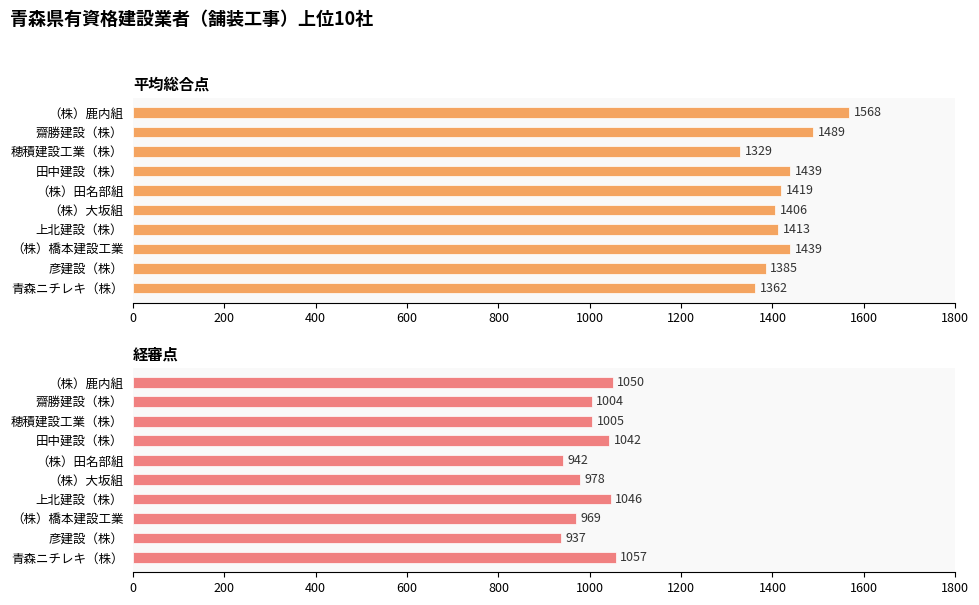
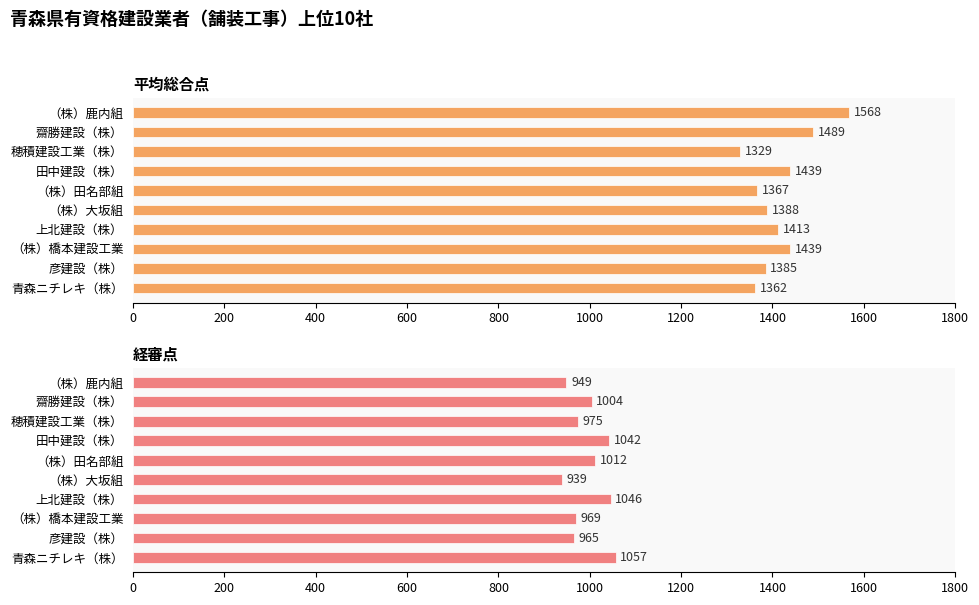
平均総合点, （株）田名部組: 1419 -> 1367
平均総合点, （株）大坂組: 1406 -> 1388
経審点, （株）鹿内組: 1050 -> 949
経審点, 穂積建設工業（株）: 1005 -> 975
経審点, （株）田名部組: 942 -> 1012
経審点, （株）大坂組: 978 -> 939
経審点, 彦建設（株）: 937 -> 965
